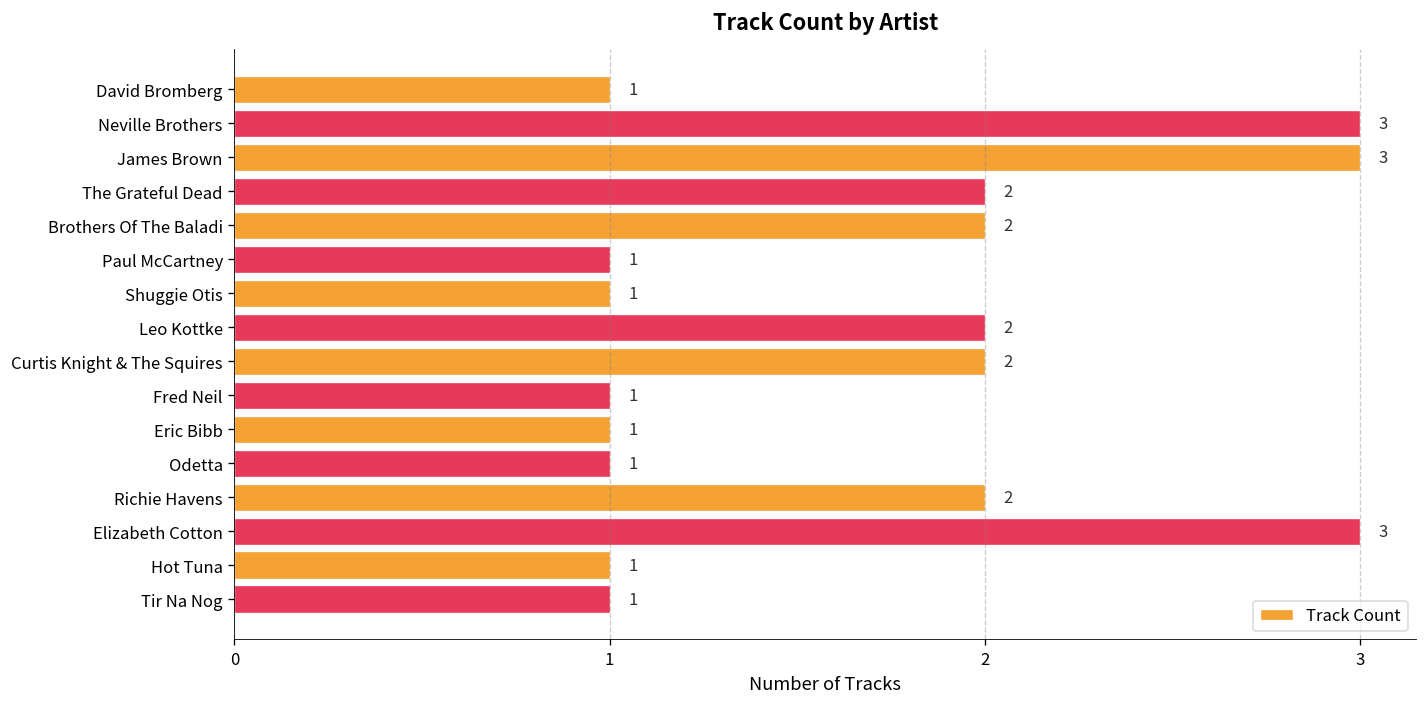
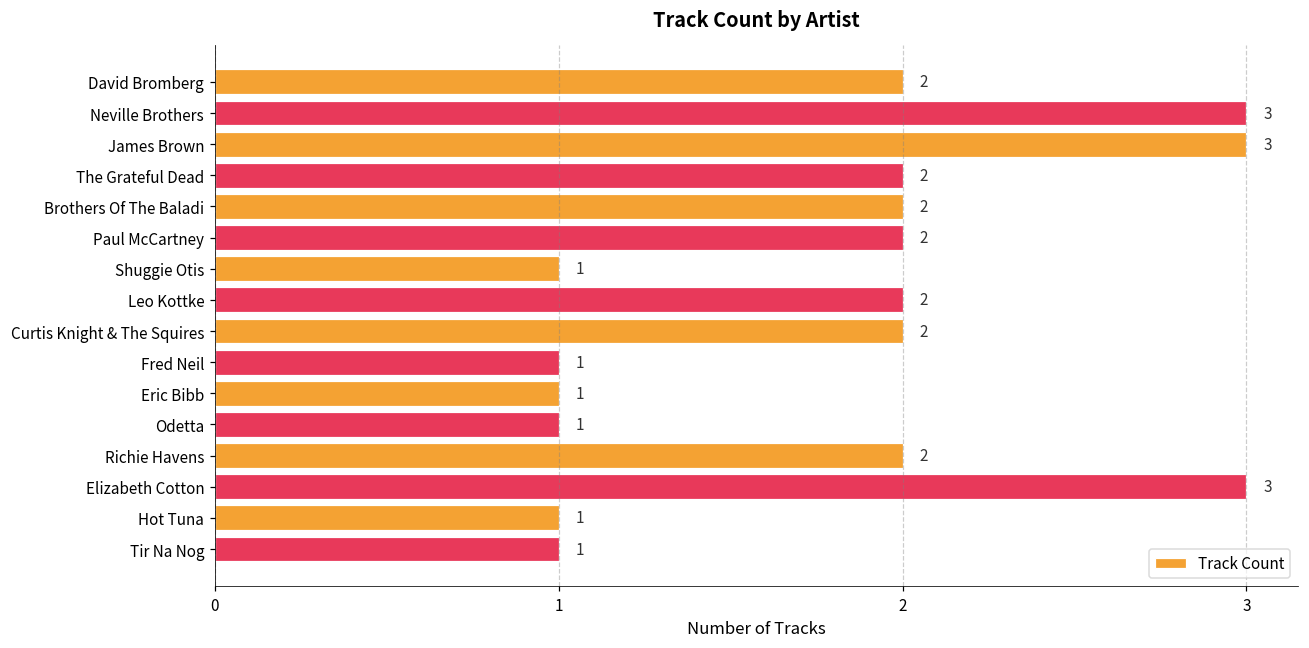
David Bromberg: 1 -> 2
Paul McCartney: 1 -> 2
